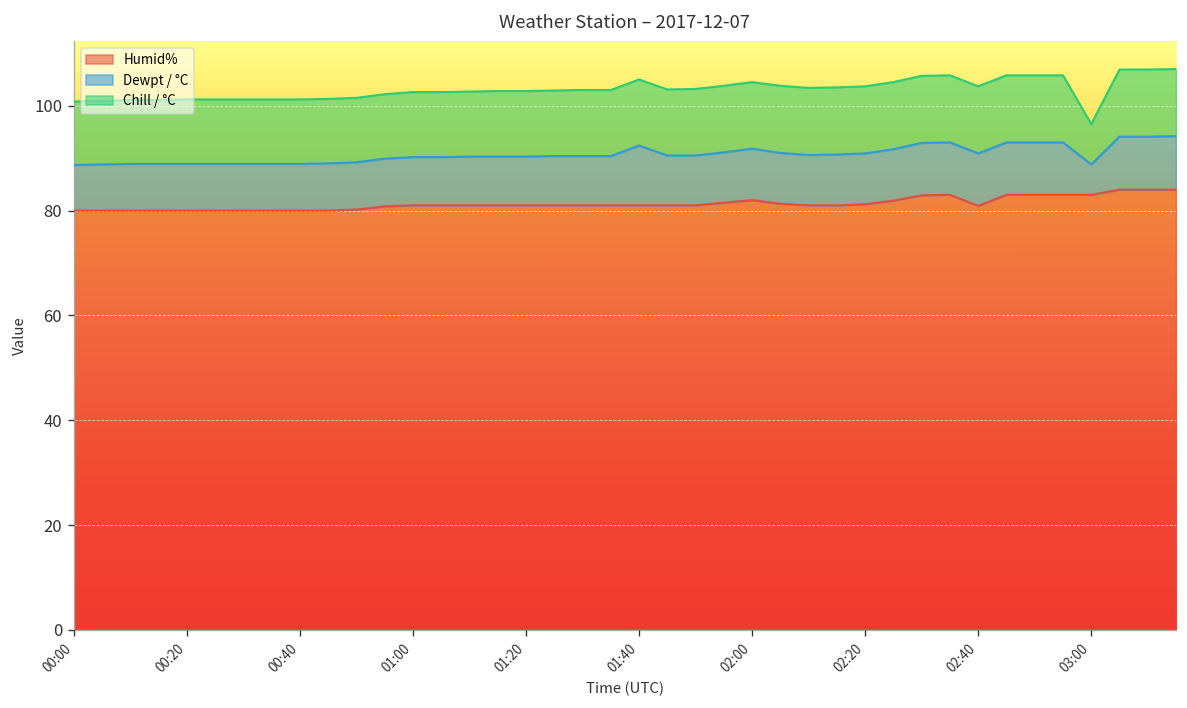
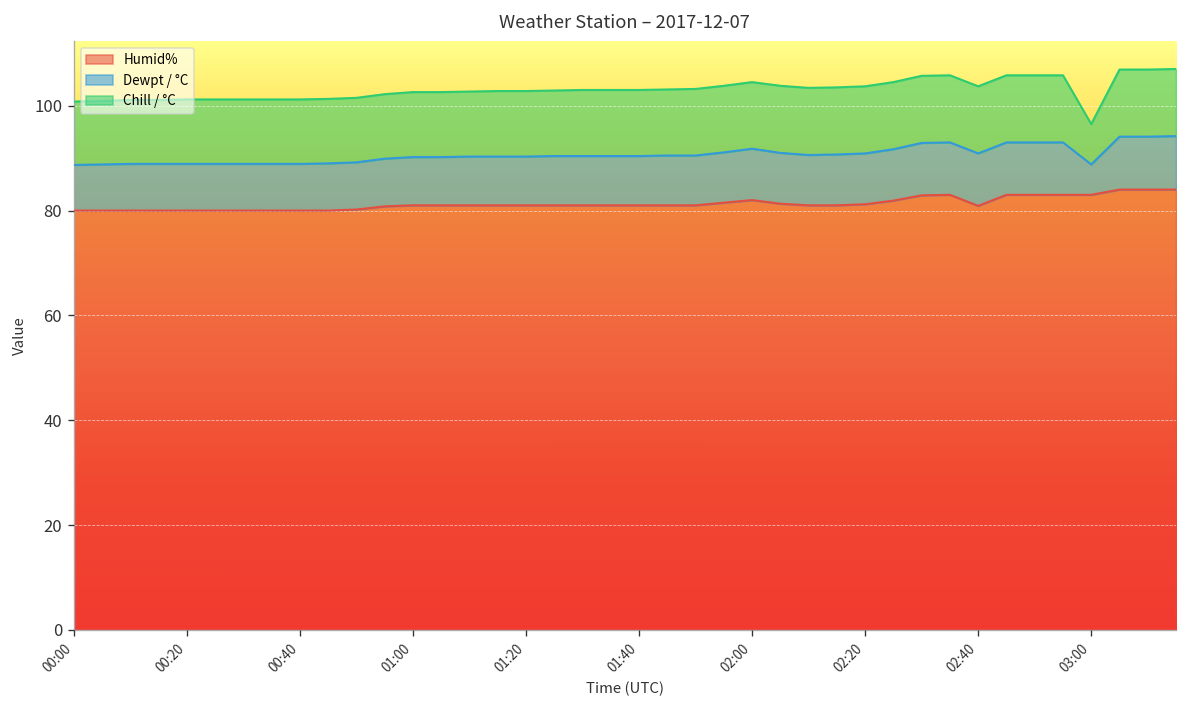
Dewpt / °C, 01:40: 11 -> 9
